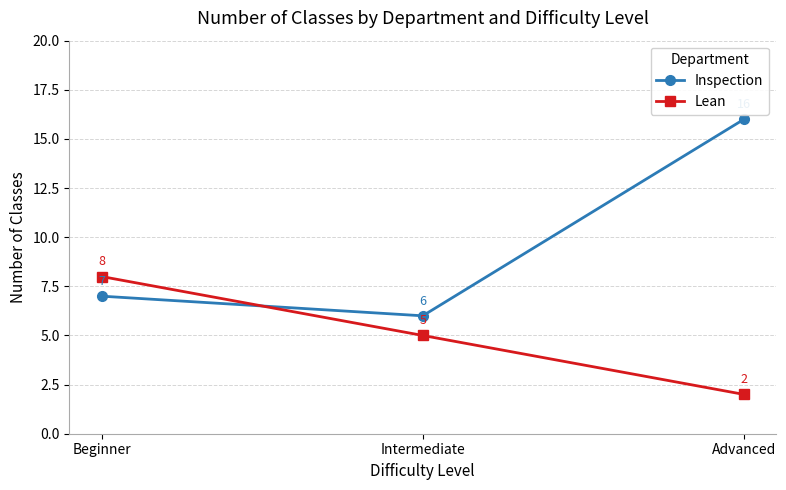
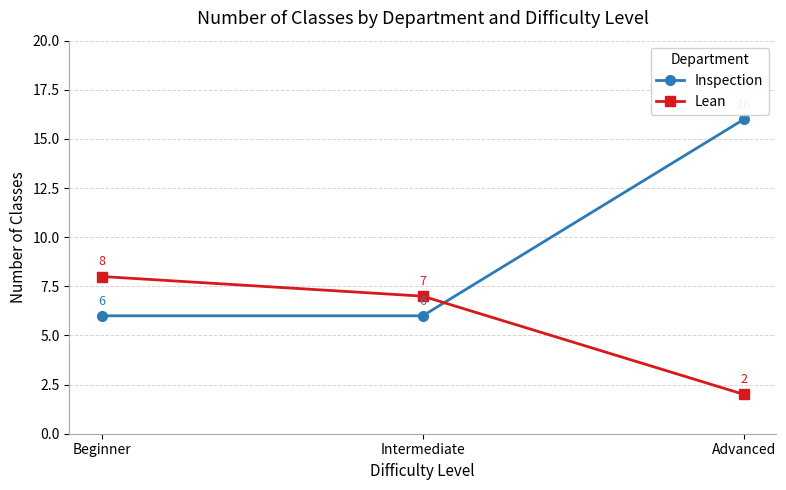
Inspection, Beginner: 7 -> 6
Lean, Intermediate: 5 -> 7
